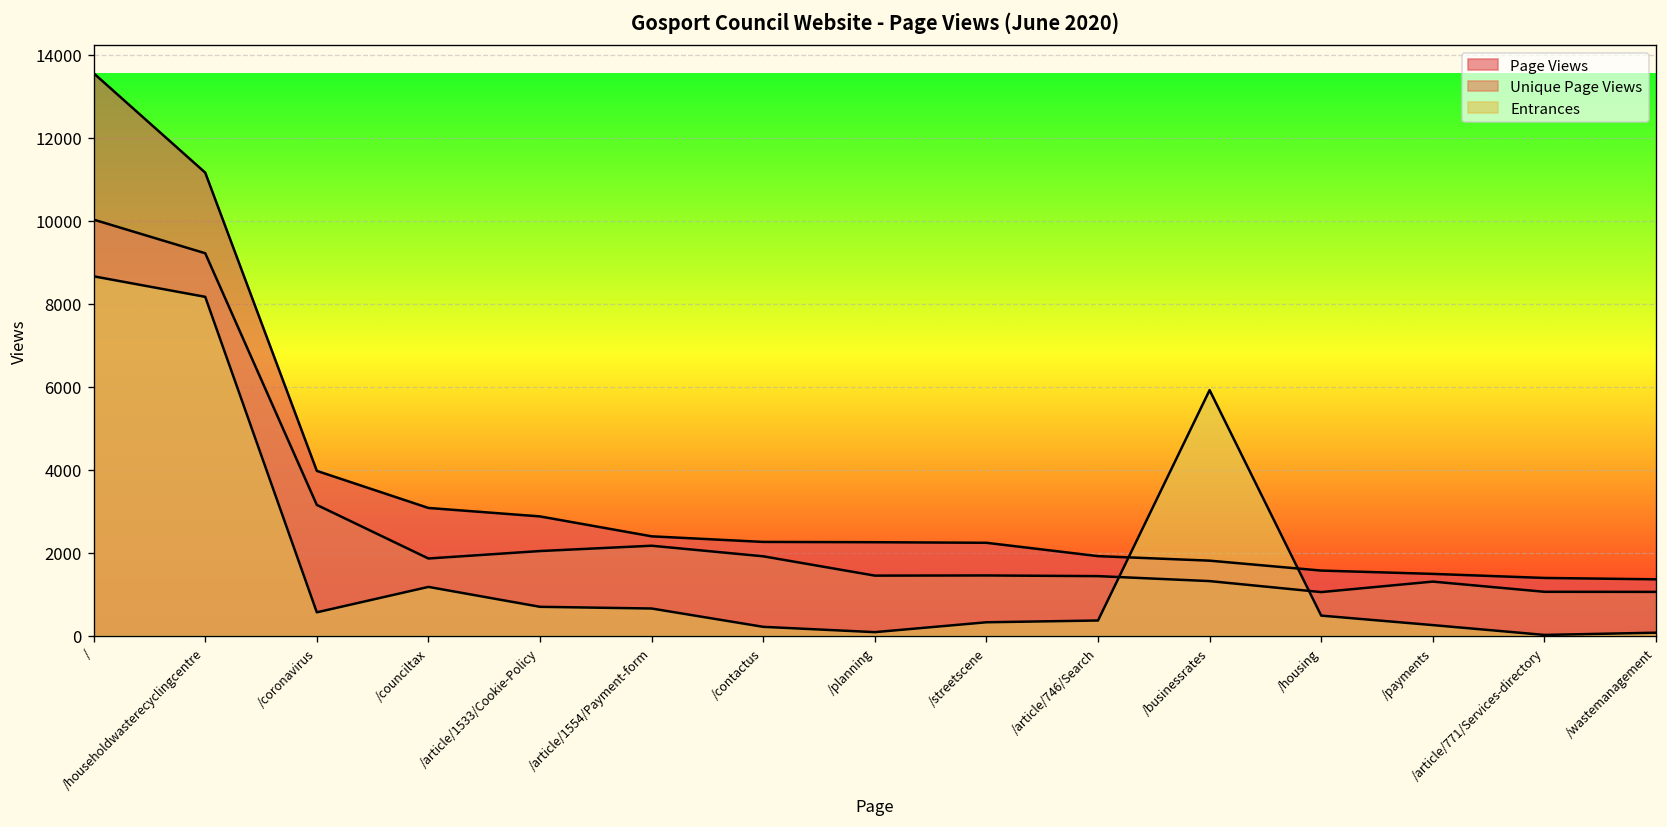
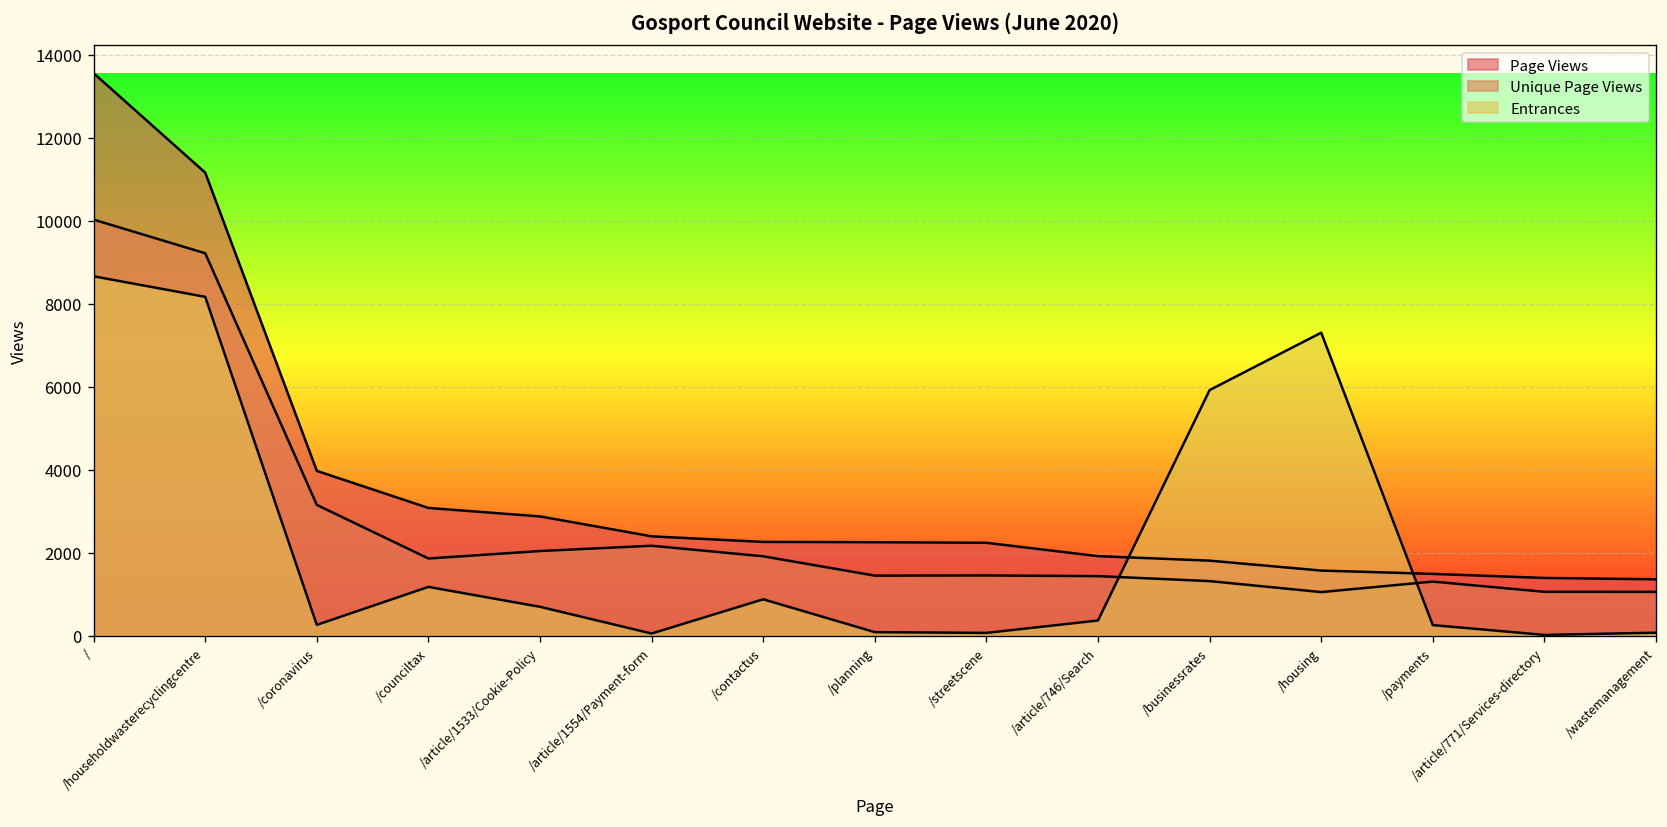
Entrances, /coronavirus: 600 -> 300
Entrances, /article/1554/Payment-form: 700 -> 0
Entrances, /contactus: 200 -> 900
Entrances, /streetscene: 300 -> 100
Entrances, /housing: 500 -> 7300
